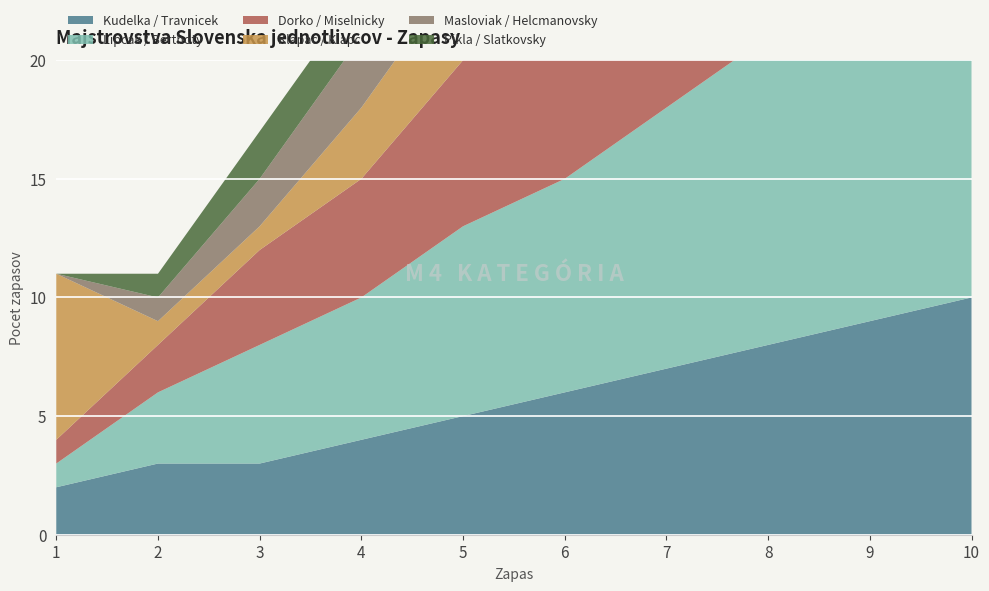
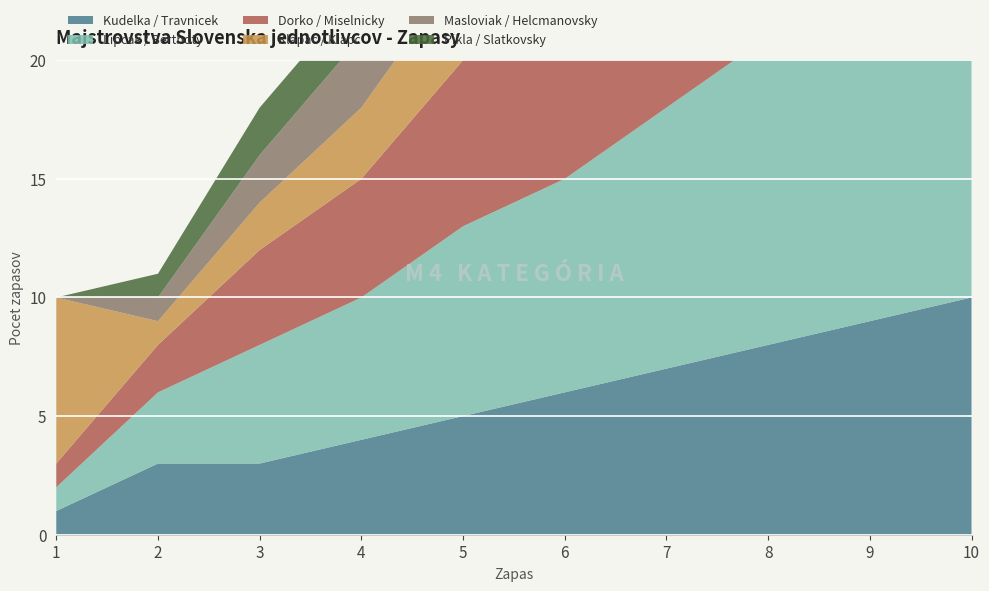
Kudelka / Travnicek, 1: 2 -> 1
Klapac / Klapc, 3: 1 -> 2
